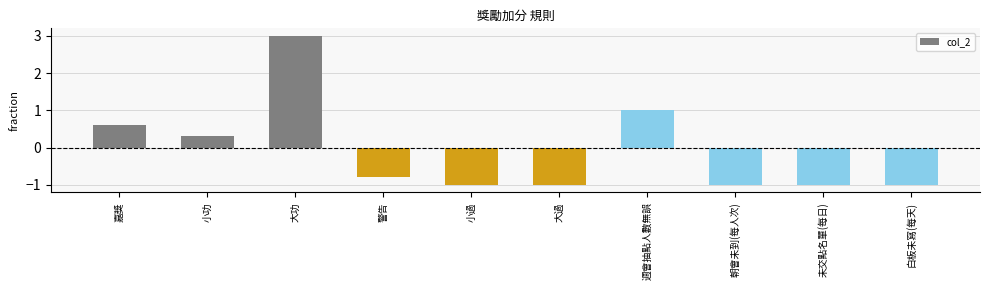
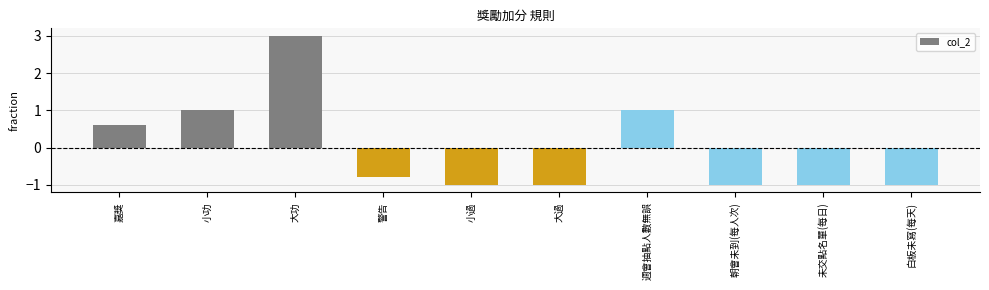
小功: 0.3 -> 1.0
